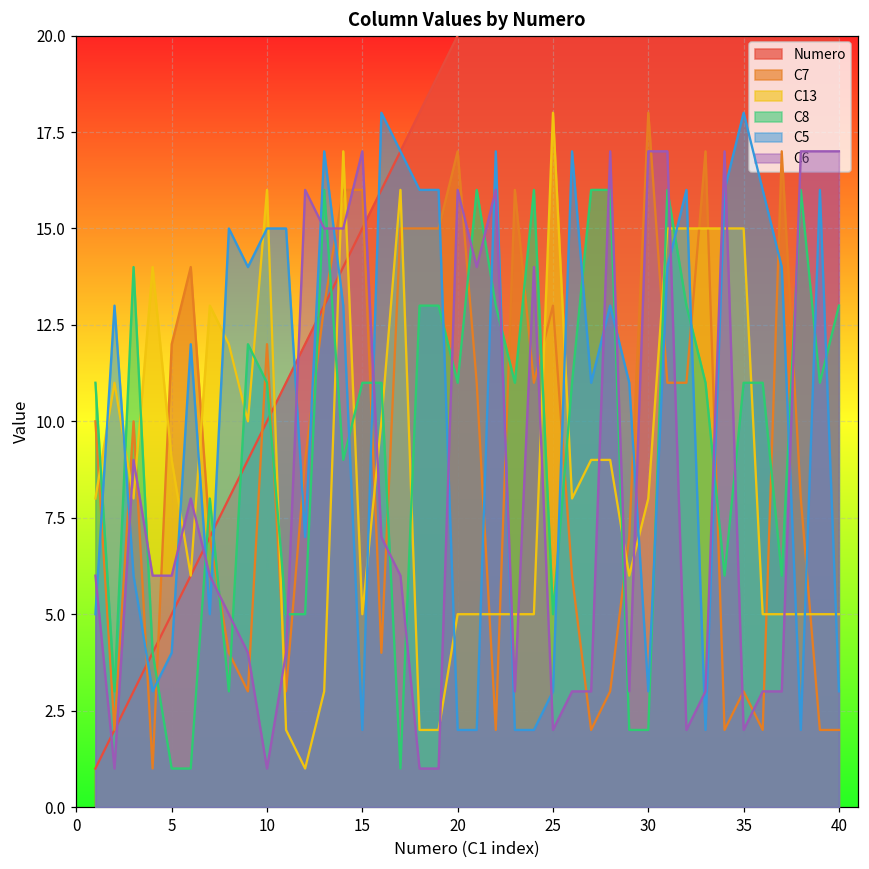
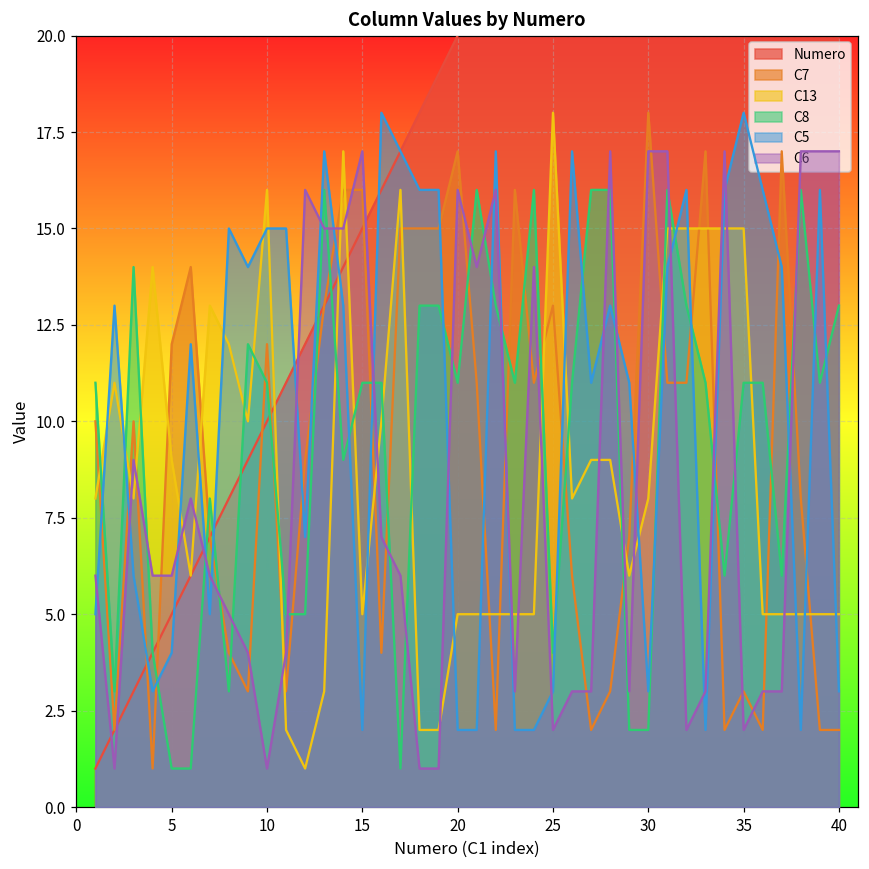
C8, 25: 5 -> 4
